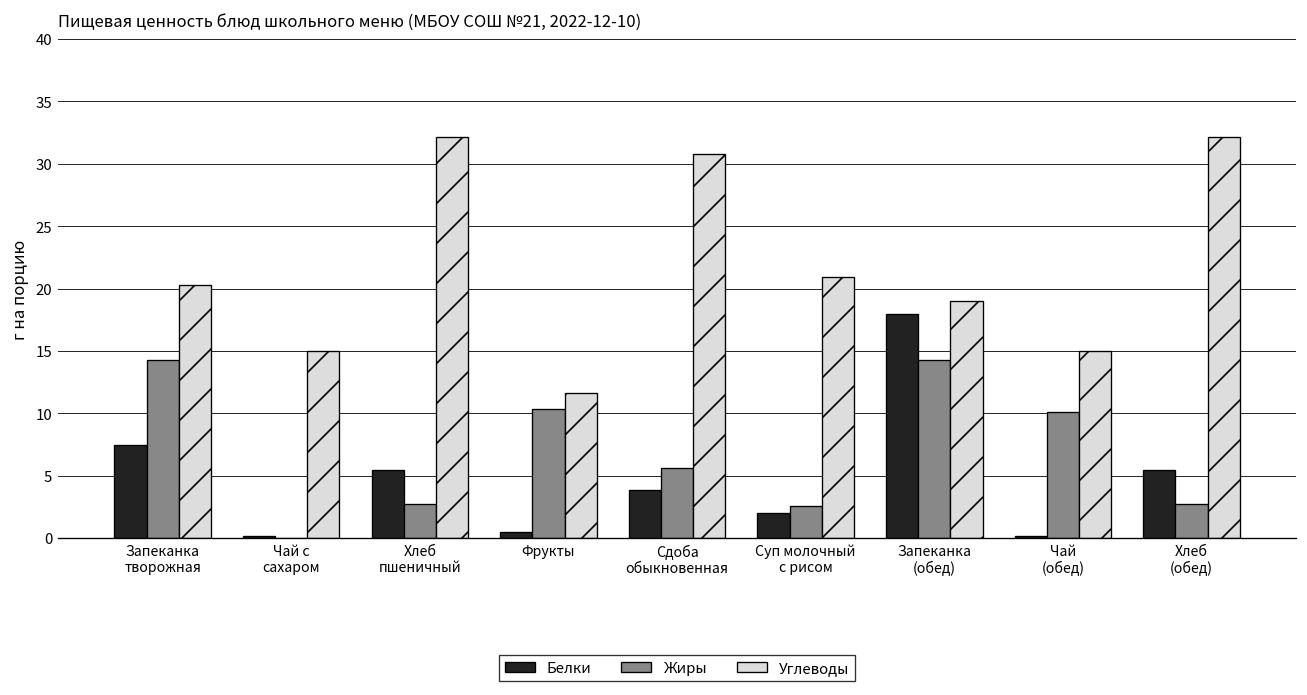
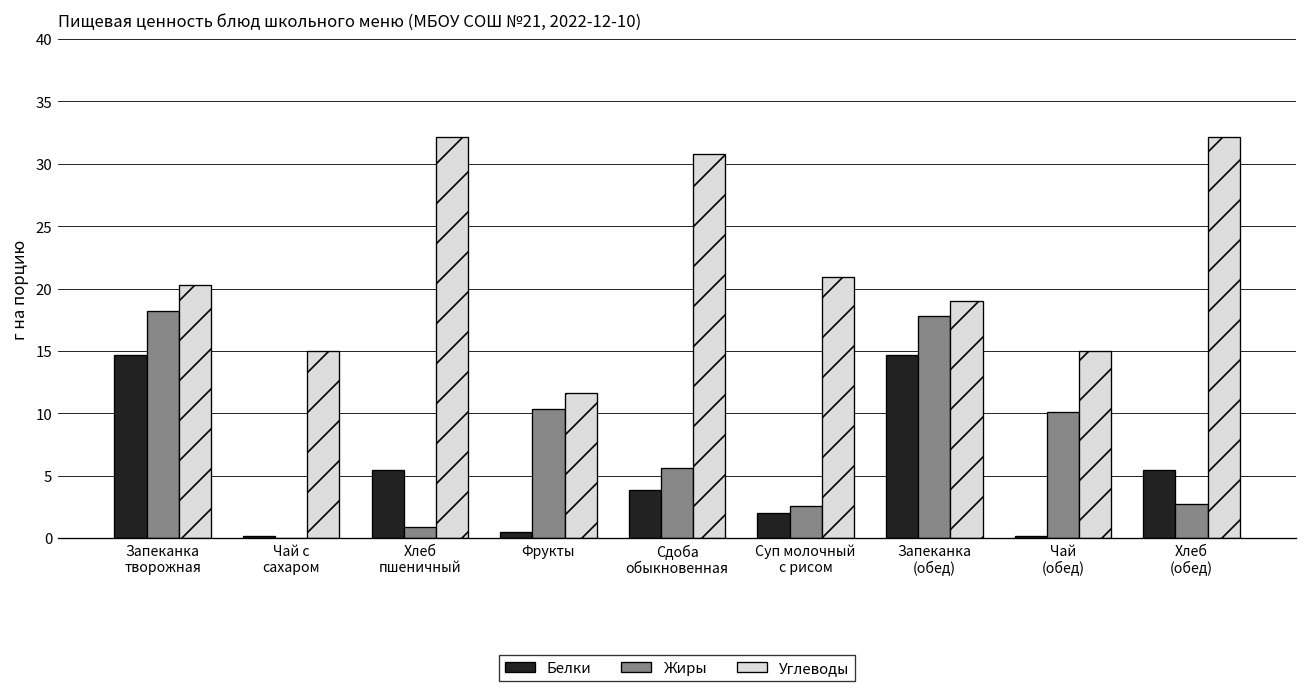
Белки, Запеканка творожная: 7.5 -> 14.7
Жиры, Запеканка творожная: 14.3 -> 18.2
Жиры, Хлеб пшеничный: 2.7 -> 0.9
Белки, Запеканка (обед): 18.0 -> 14.7
Жиры, Запеканка (обед): 14.3 -> 17.8
